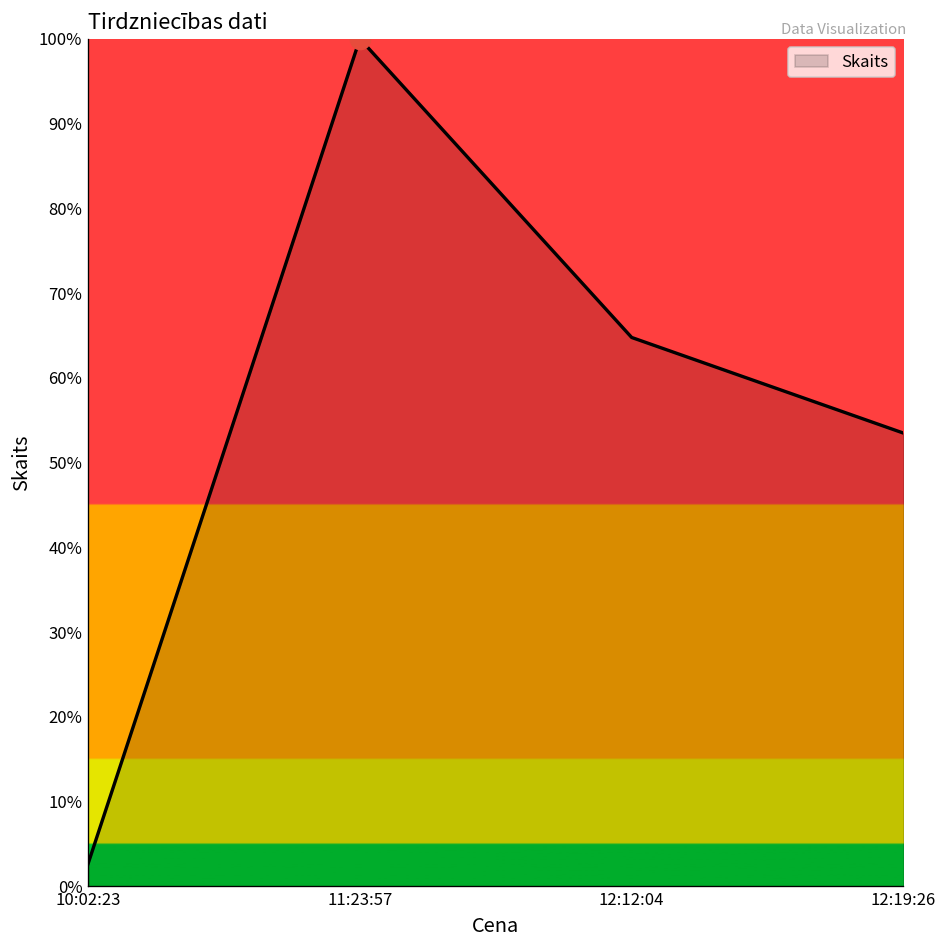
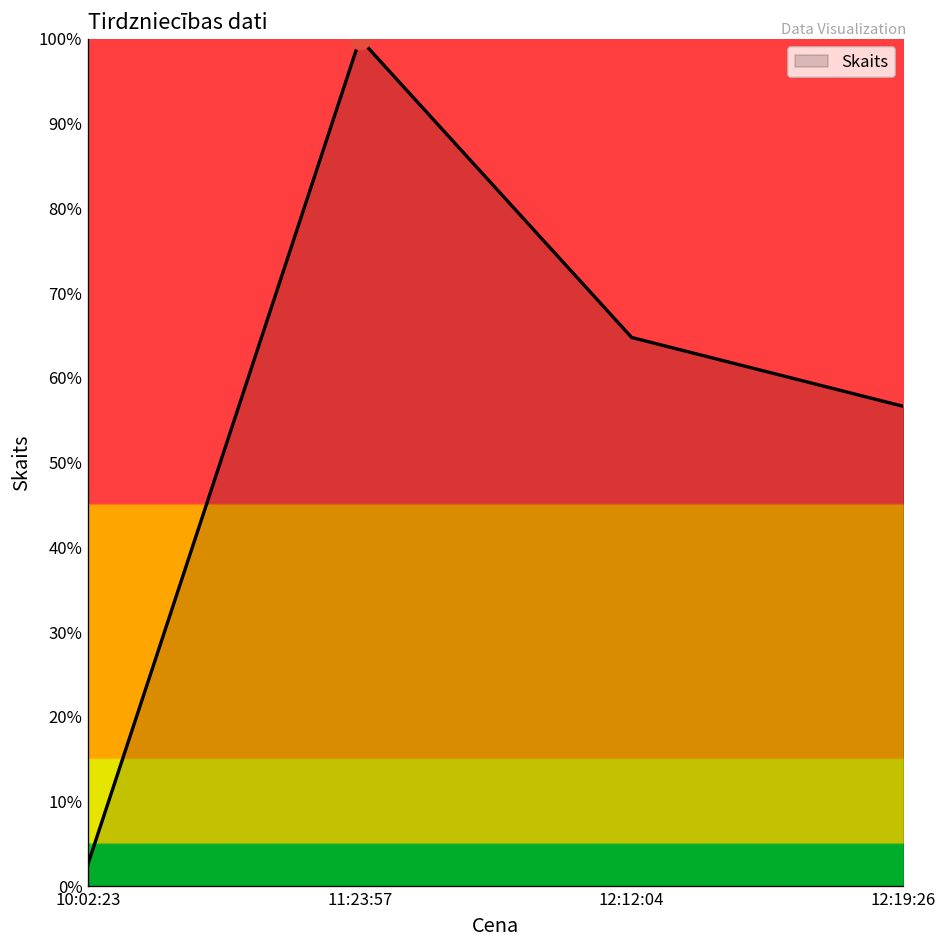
Skaits, 12:19:26: 53% -> 57%
